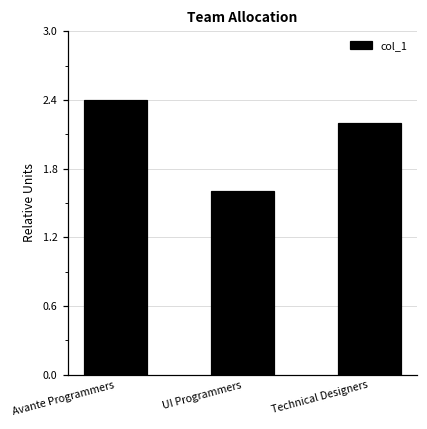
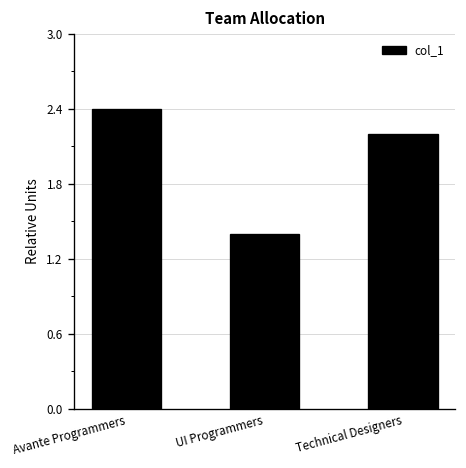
UI Programmers: 1.6 -> 1.4
